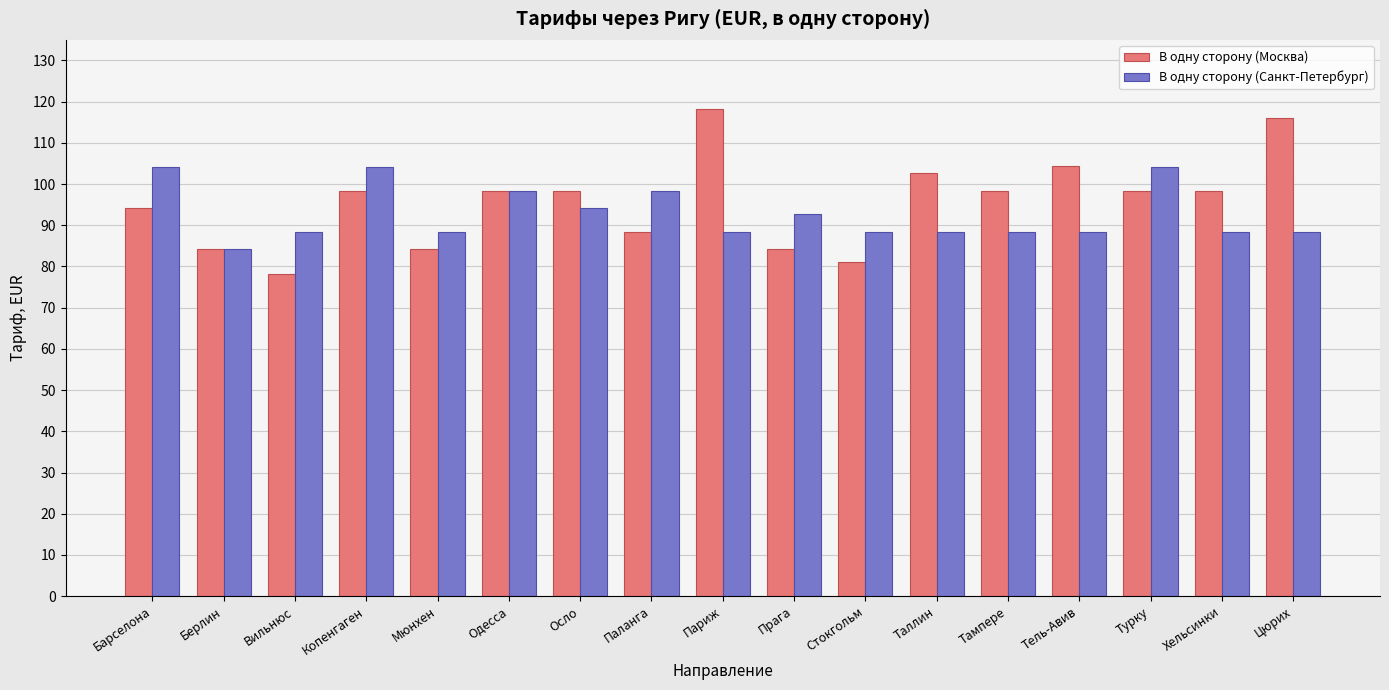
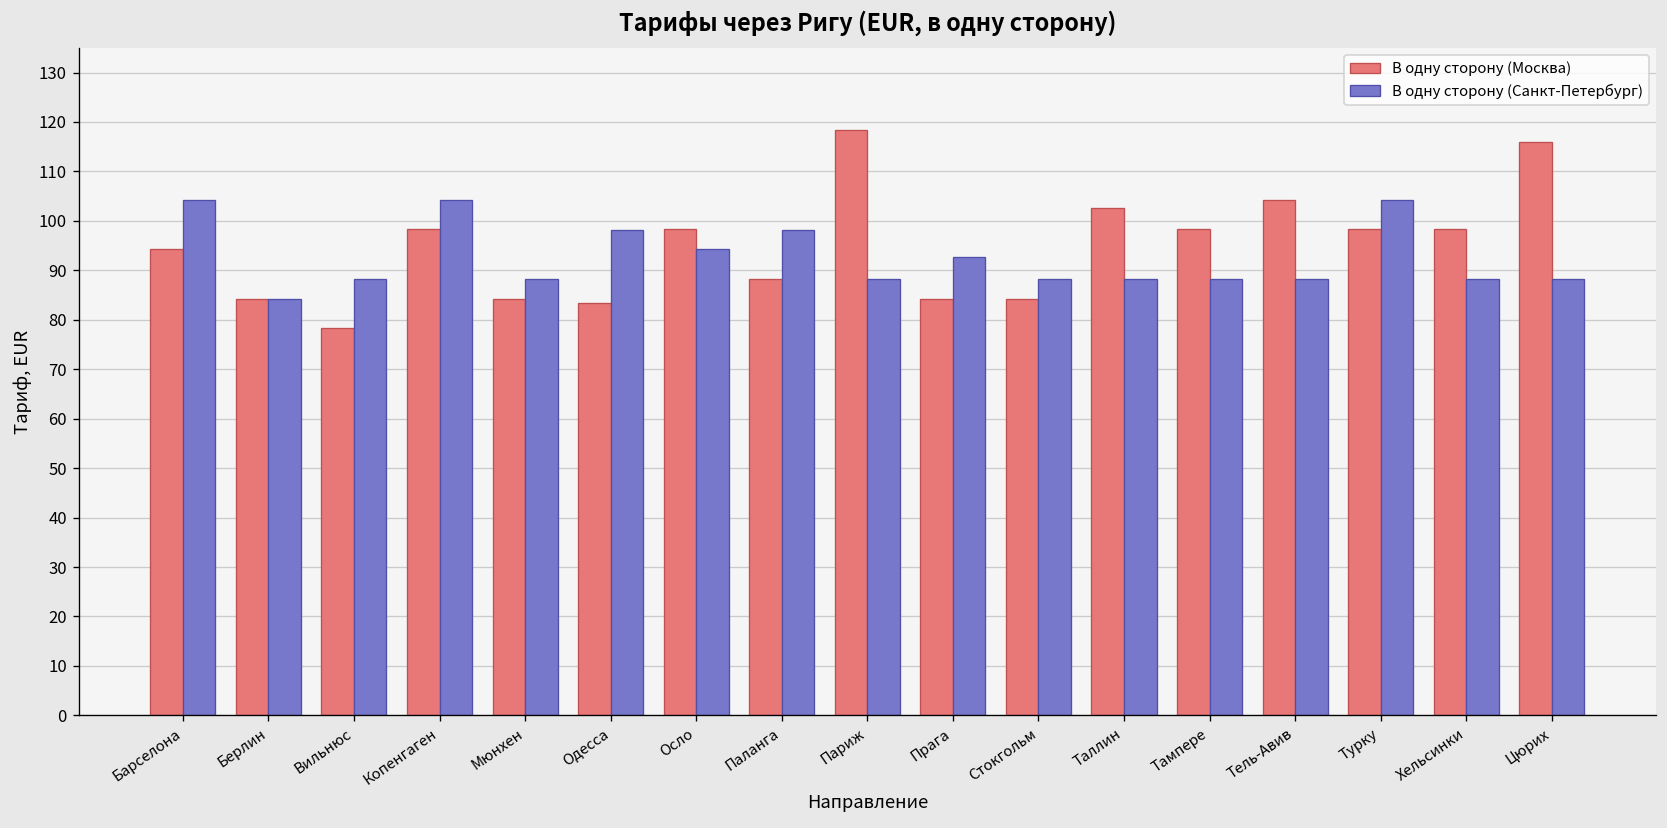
В одну сторону (Москва), Одесса: 98 -> 83
В одну сторону (Москва), Стокгольм: 81 -> 84
